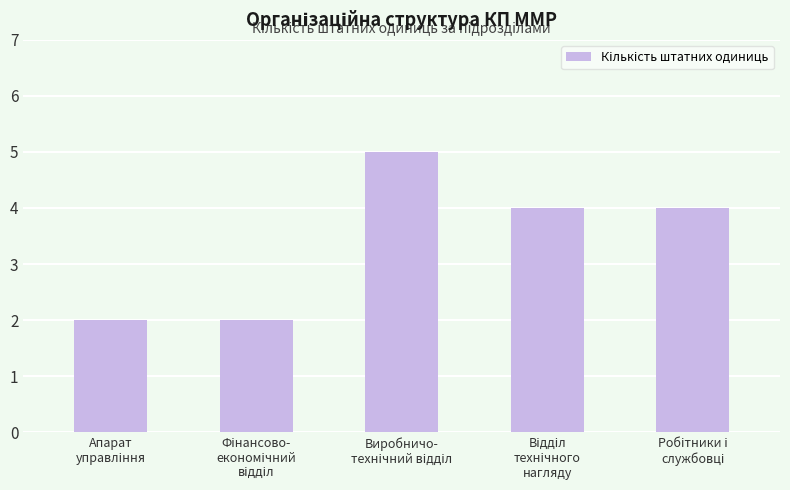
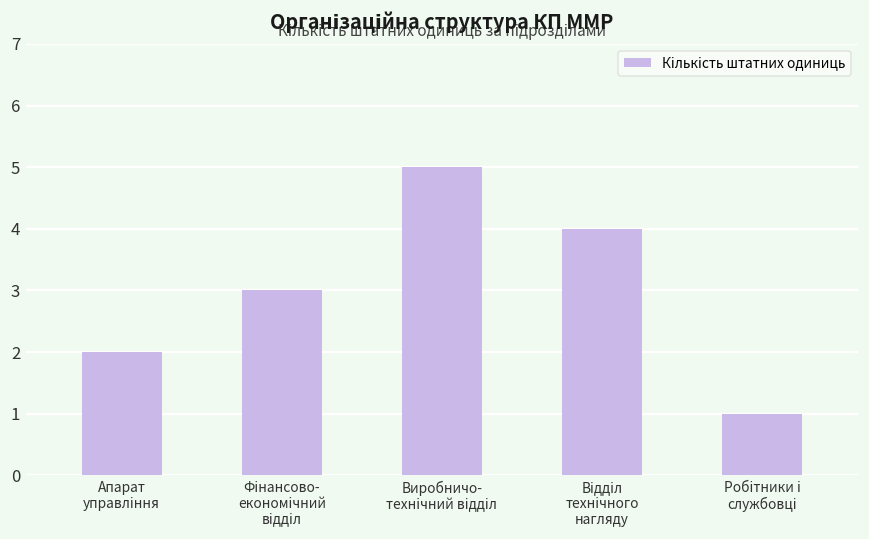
Фінансово- економічний відділ: 2 -> 3
Робітники і службовці: 4 -> 1
